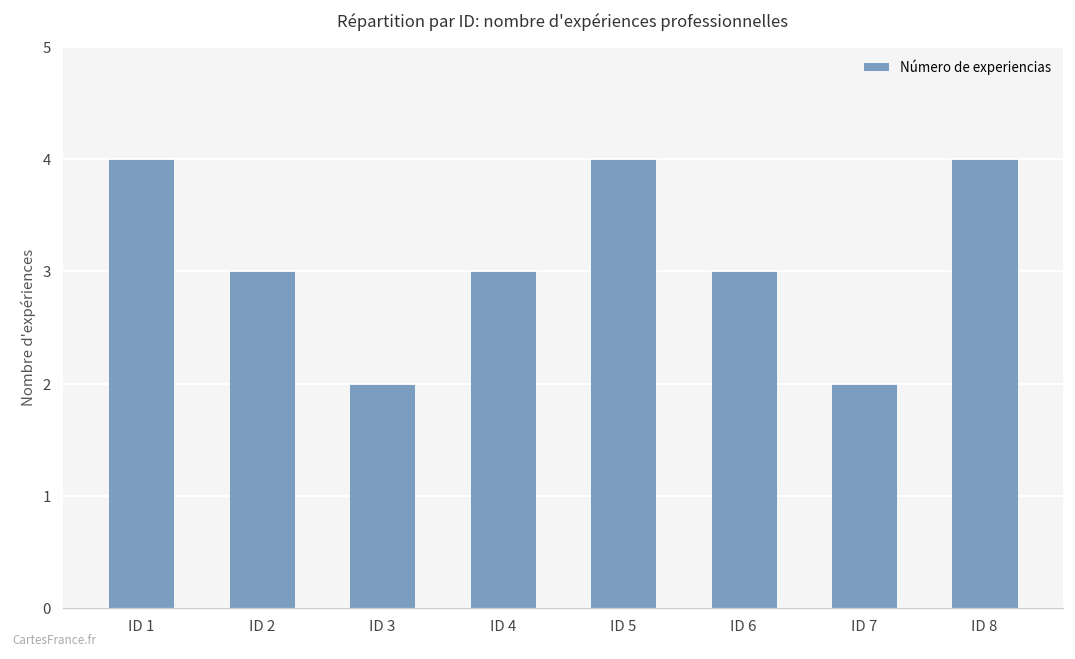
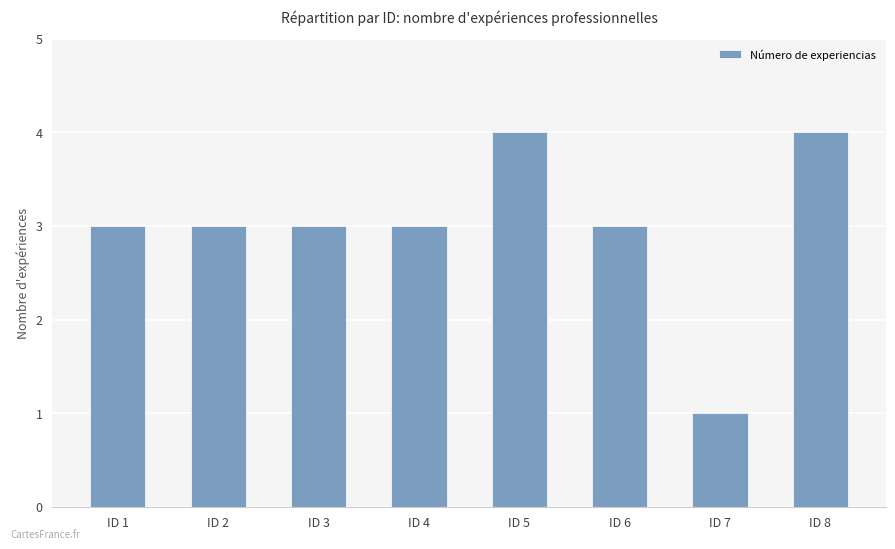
ID 1: 4 -> 3
ID 3: 2 -> 3
ID 7: 2 -> 1
